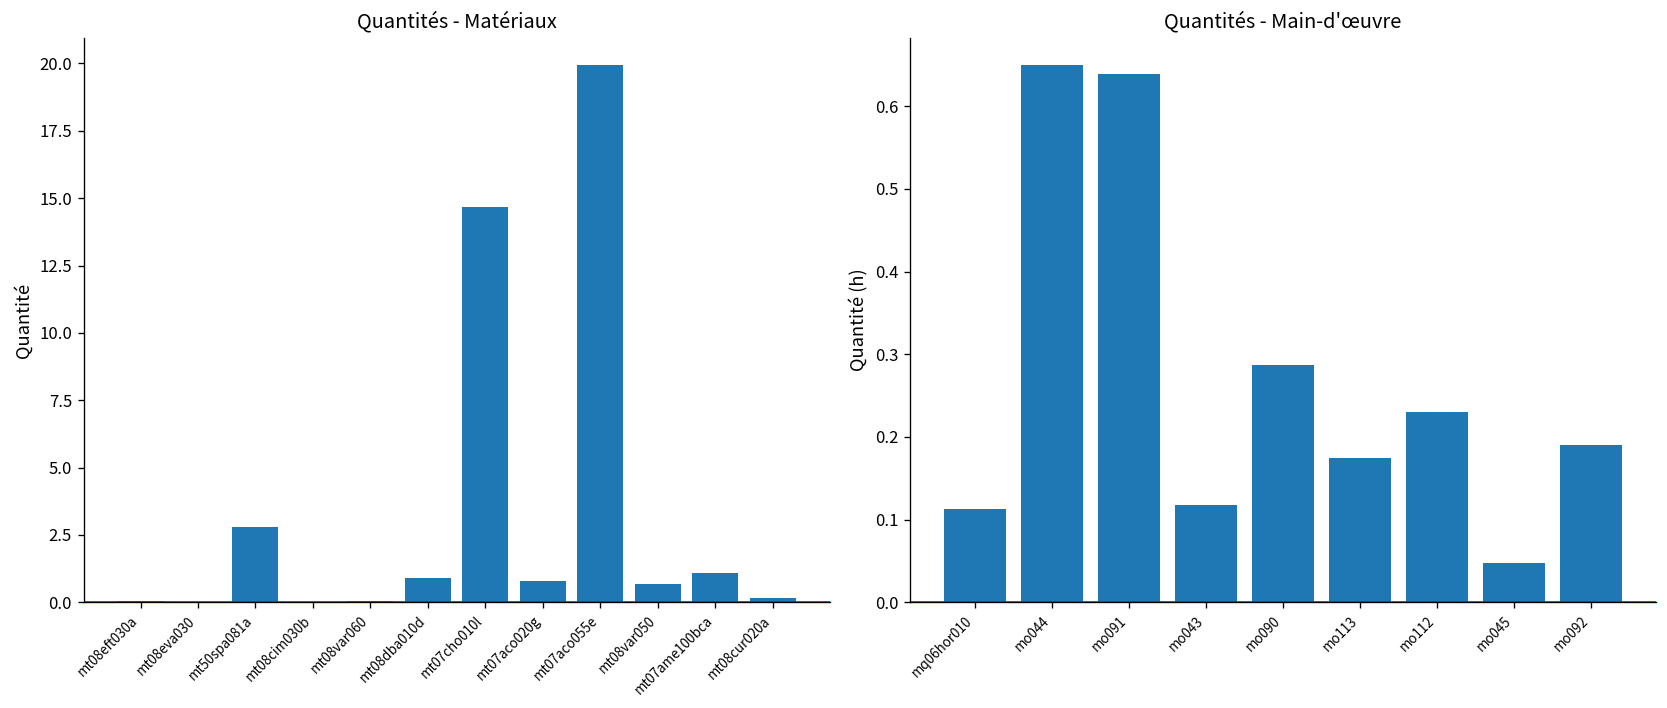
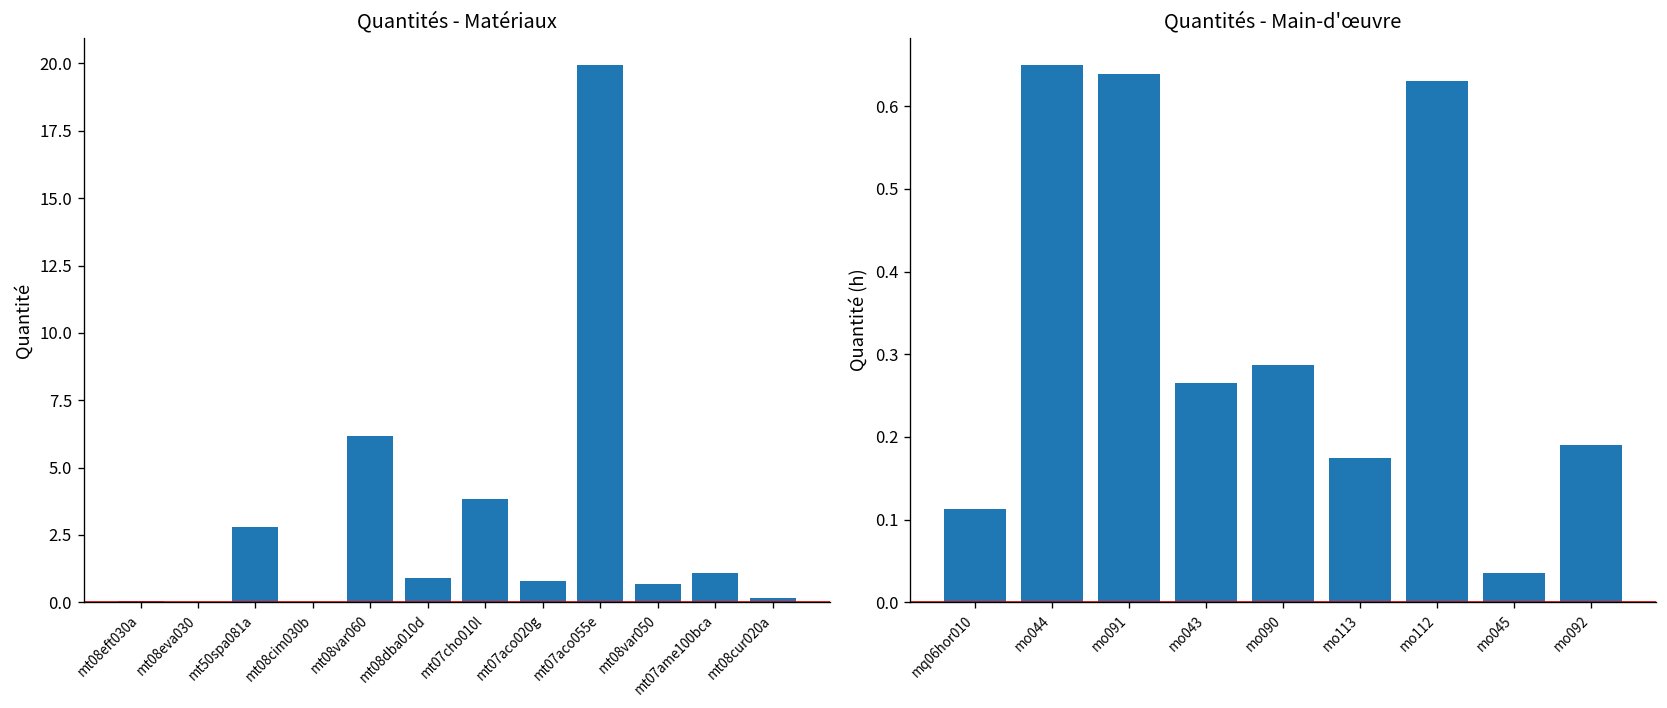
Quantités - Matériaux, mt08var060: 0.0 -> 6.2
Quantités - Matériaux, mt07cho010l: 14.7 -> 3.9
Quantités - Main-d'œuvre, mo043: 0.12 -> 0.27
Quantités - Main-d'œuvre, mo112: 0.23 -> 0.63
Quantités - Main-d'œuvre, mo045: 0.05 -> 0.04
